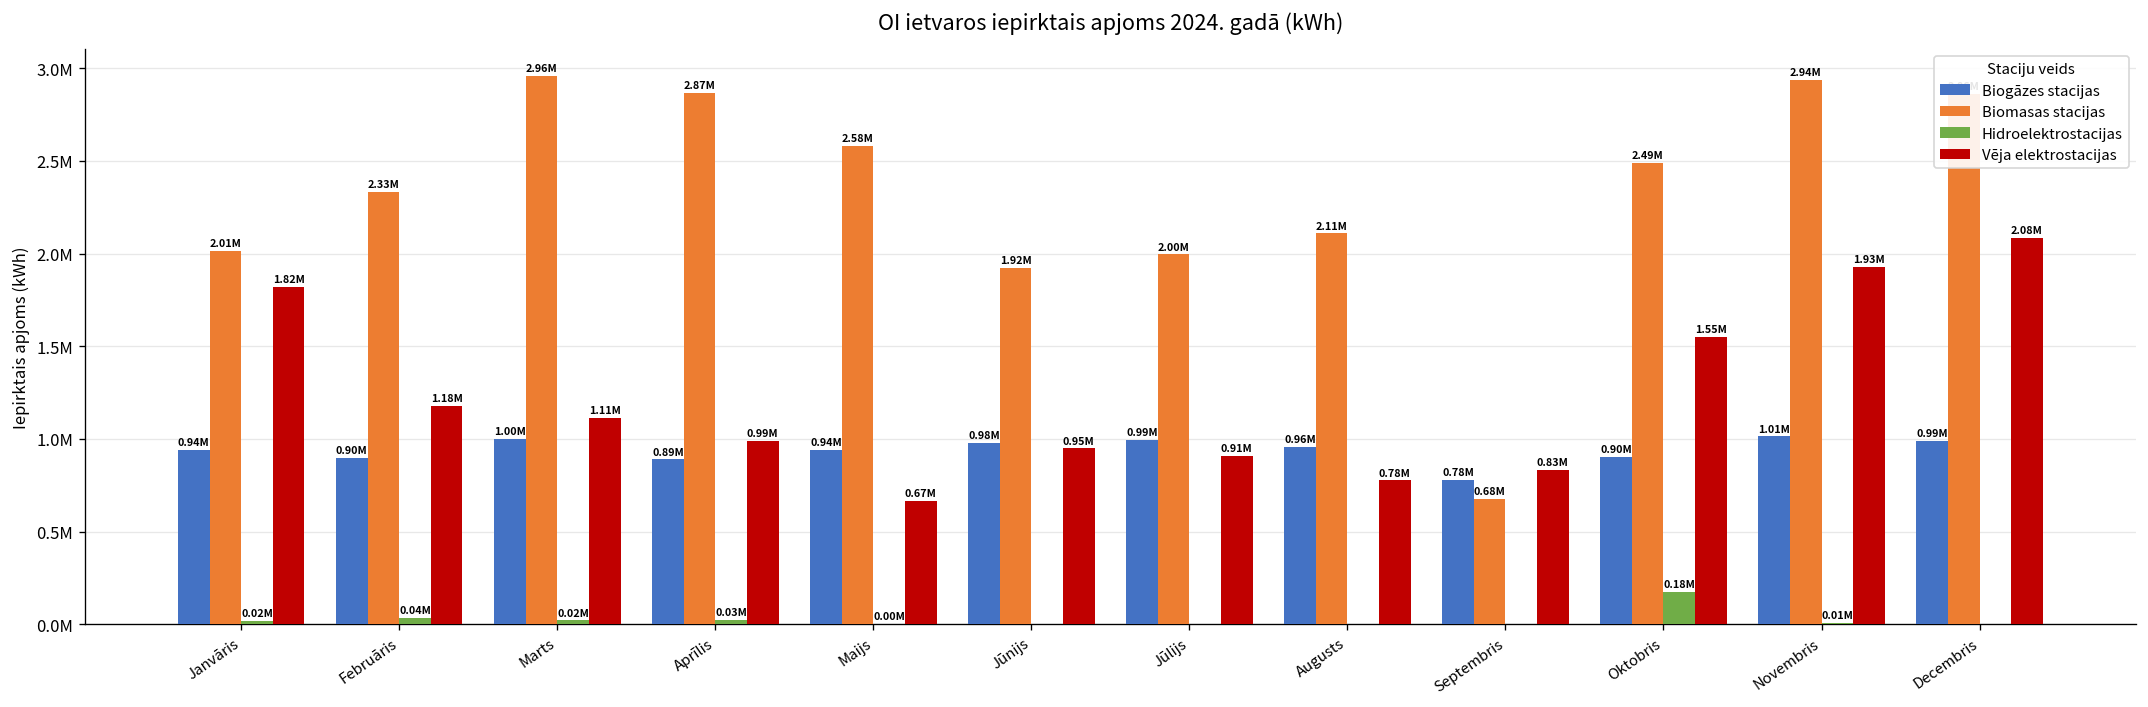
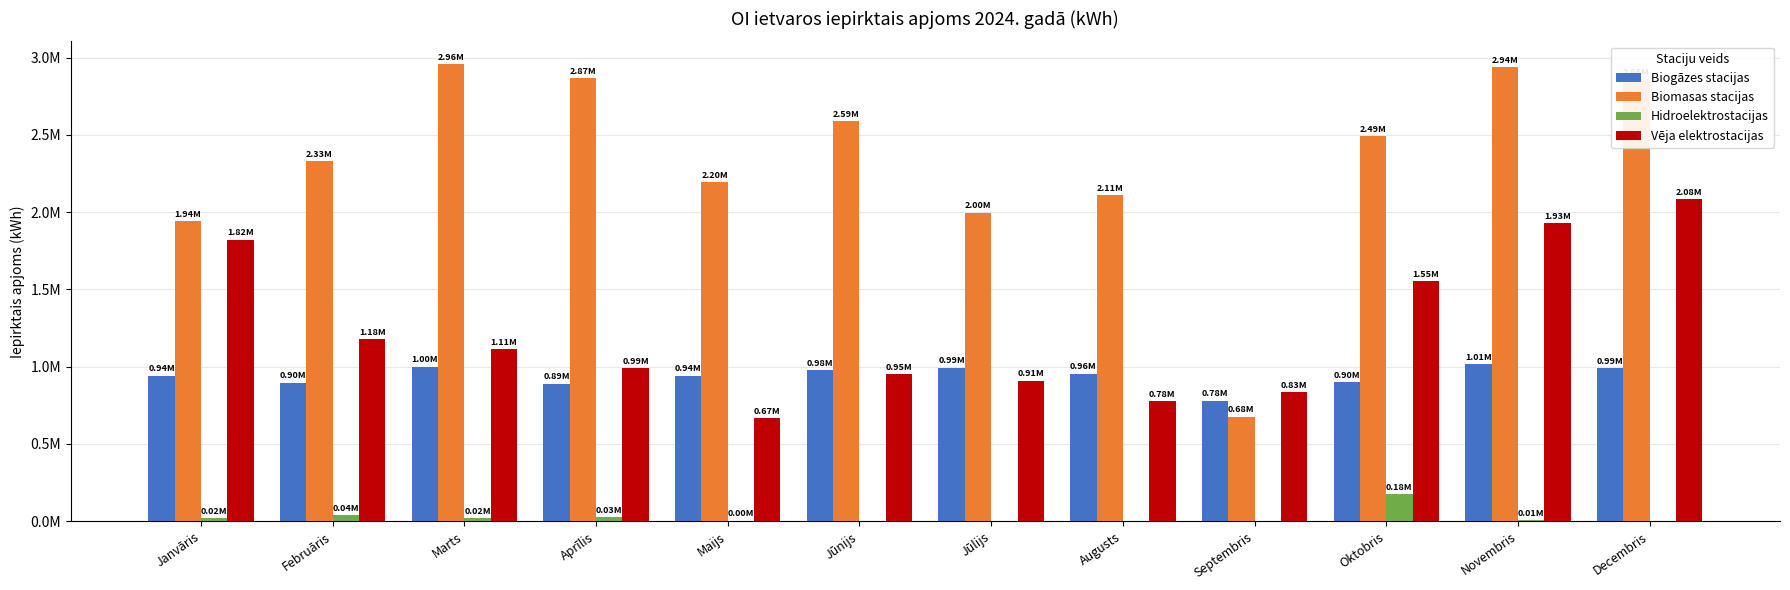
Biomasas stacijas, Janvāris: 2.01M -> 1.94M
Biomasas stacijas, Maijs: 2.58M -> 2.20M
Biomasas stacijas, Jūnijs: 1.92M -> 2.59M
